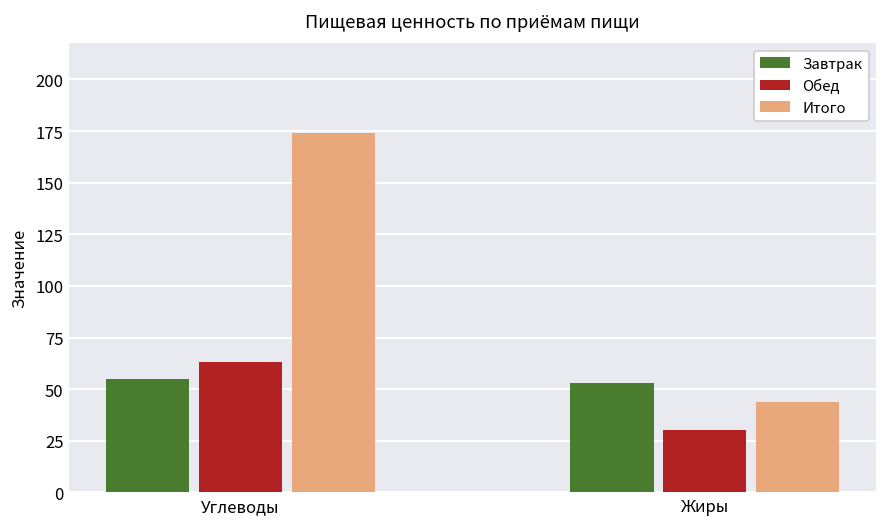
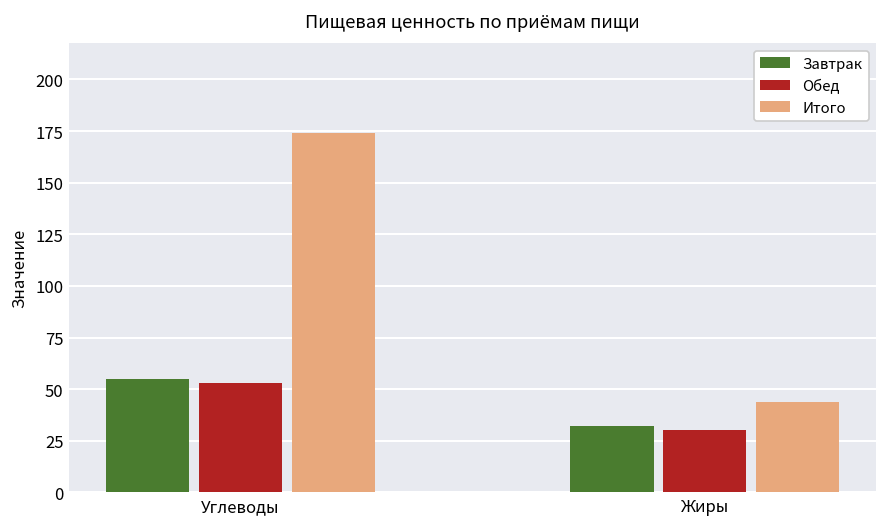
Обед, Углеводы: 63 -> 53
Завтрак, Жиры: 53 -> 32
